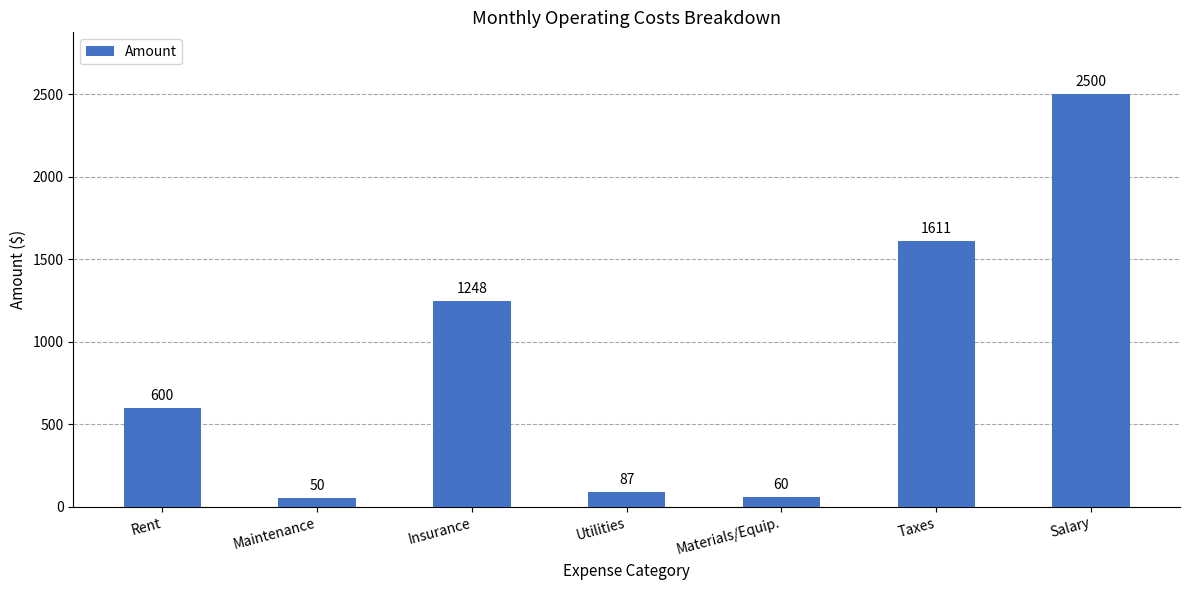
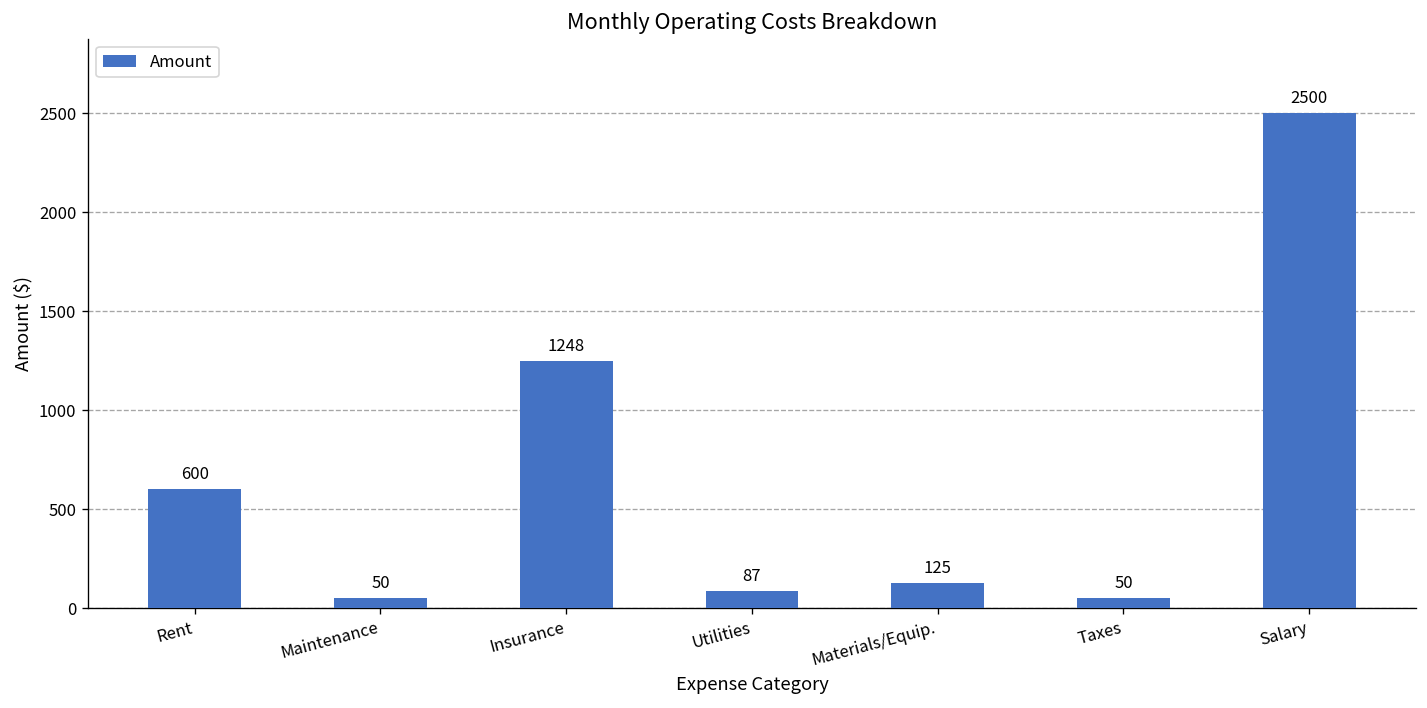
Materials/Equip.: 60 -> 125
Taxes: 1611 -> 50
